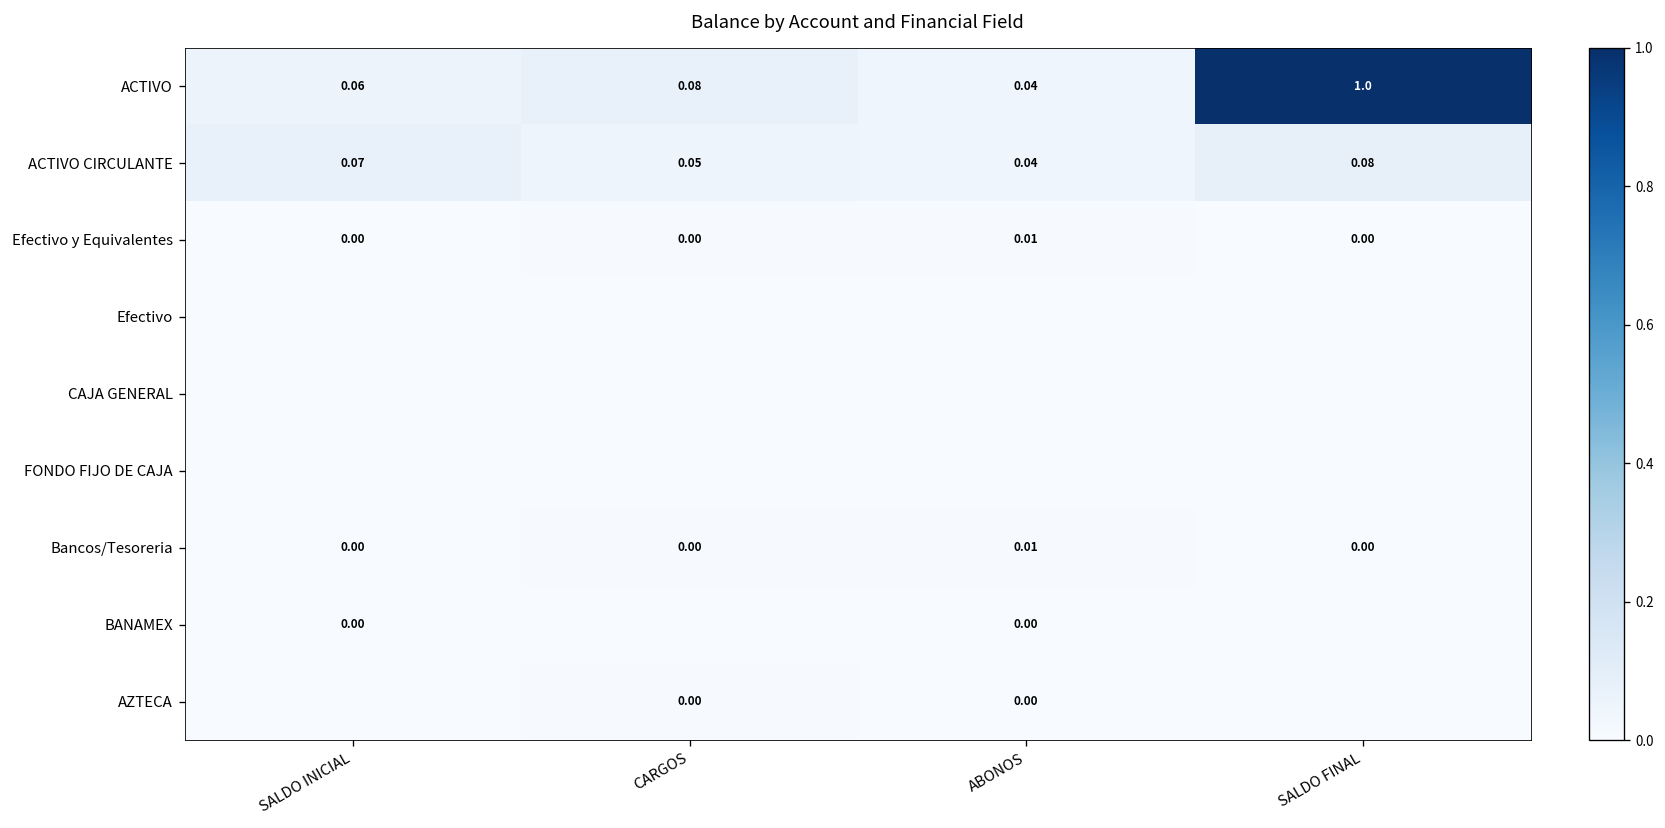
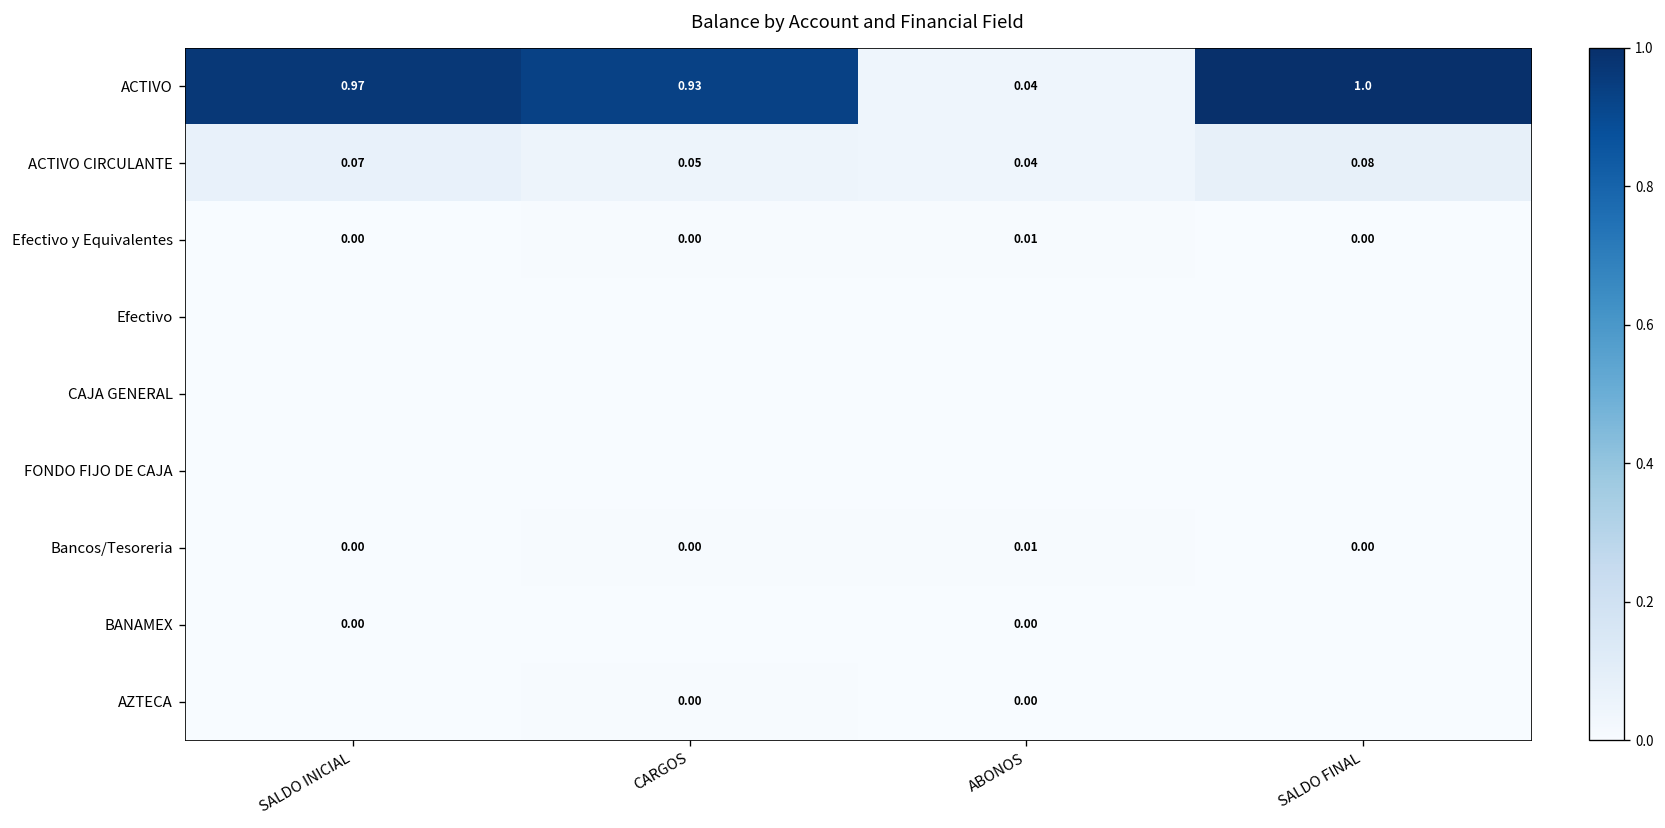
ACTIVO, SALDO INICIAL: 0.06 -> 0.97
ACTIVO, CARGOS: 0.08 -> 0.93
